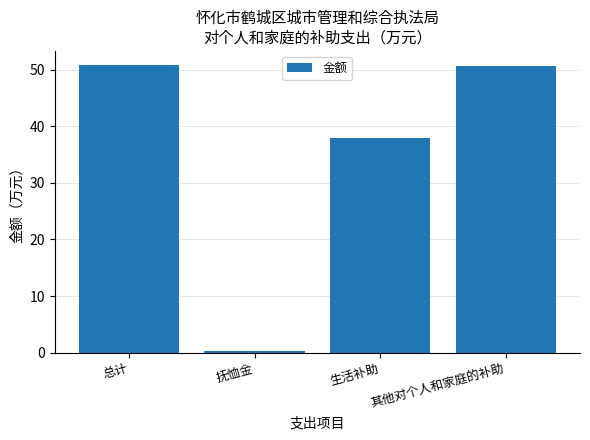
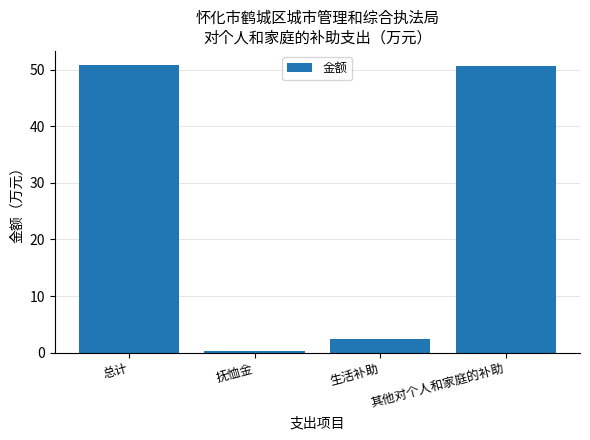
生活补助: 38 -> 2
